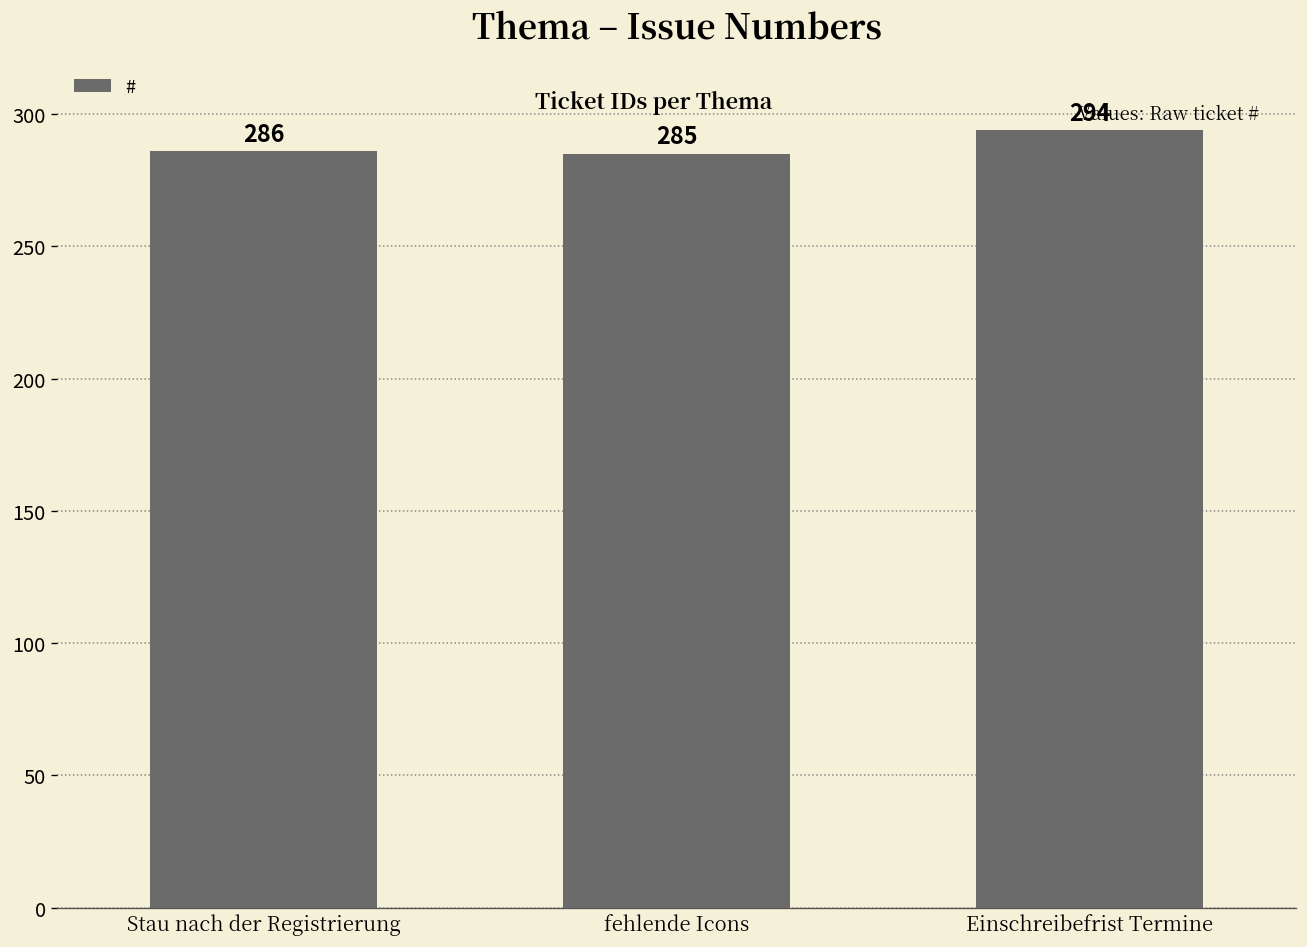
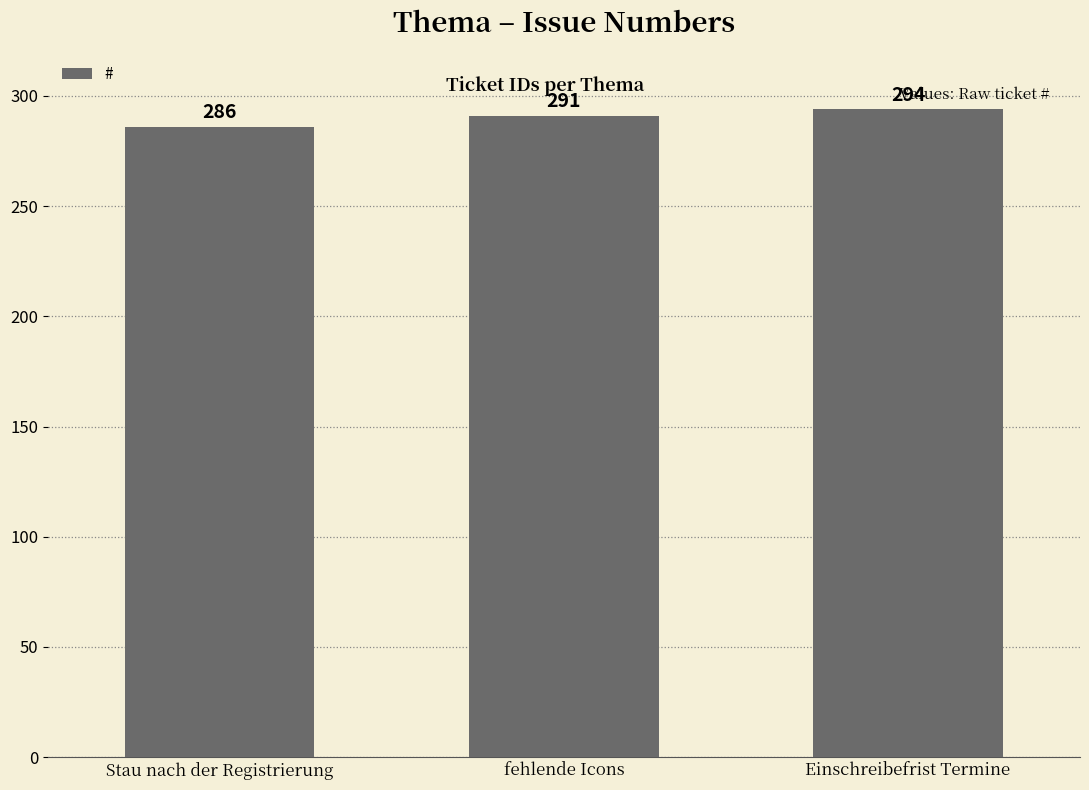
fehlende Icons: 285 -> 291
